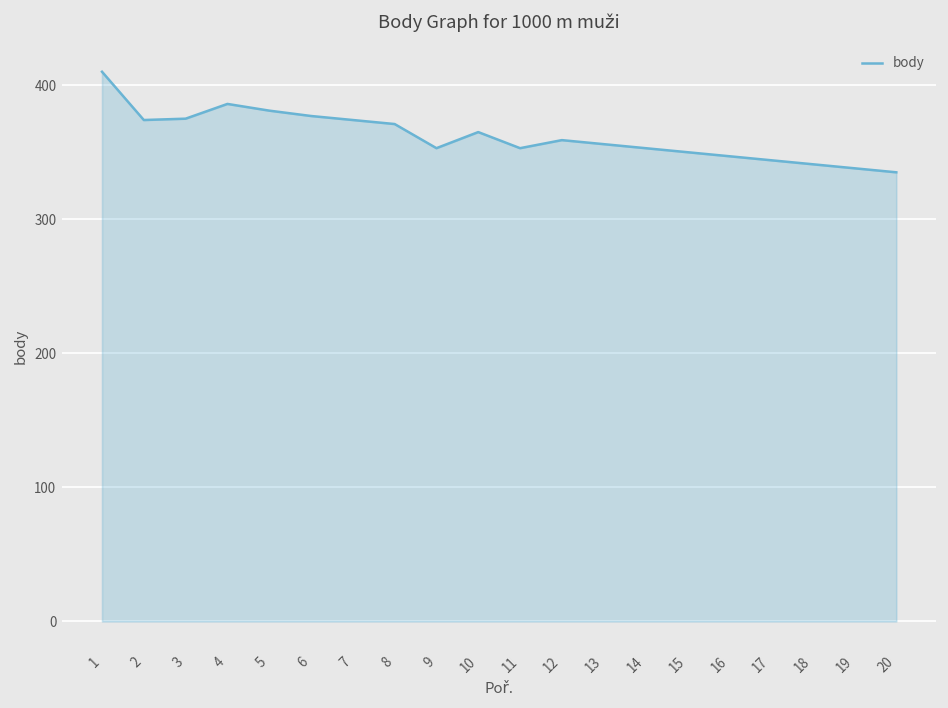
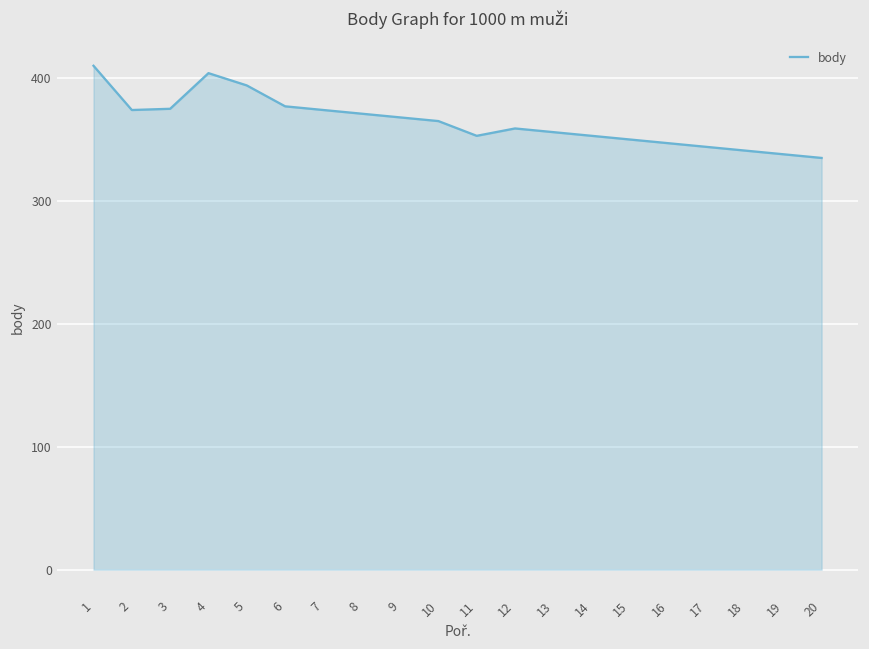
4: 386 -> 404
5: 381 -> 394
9: 353 -> 368
